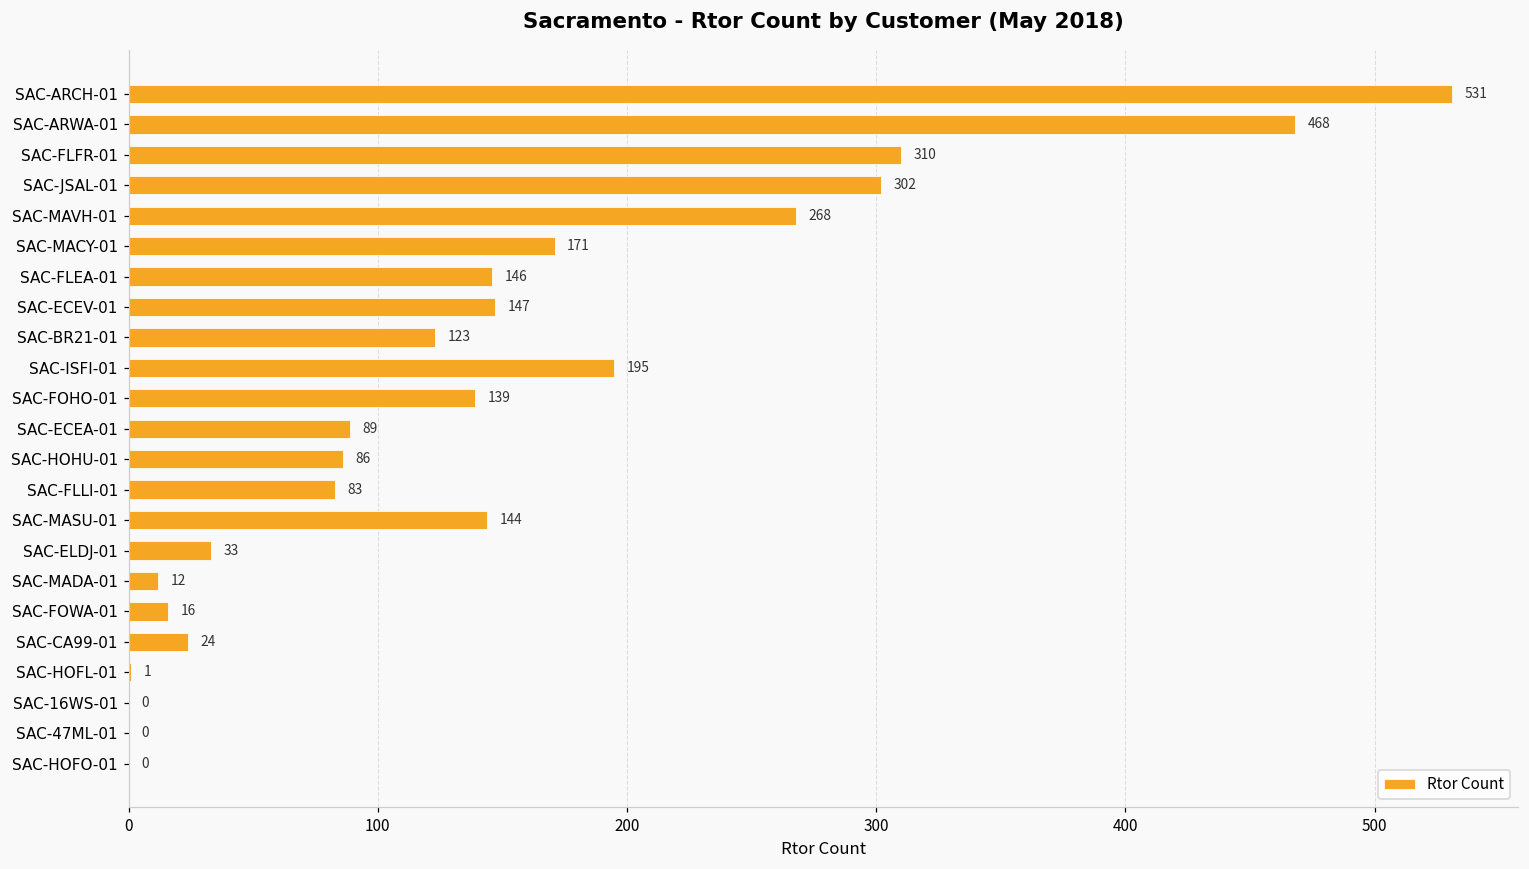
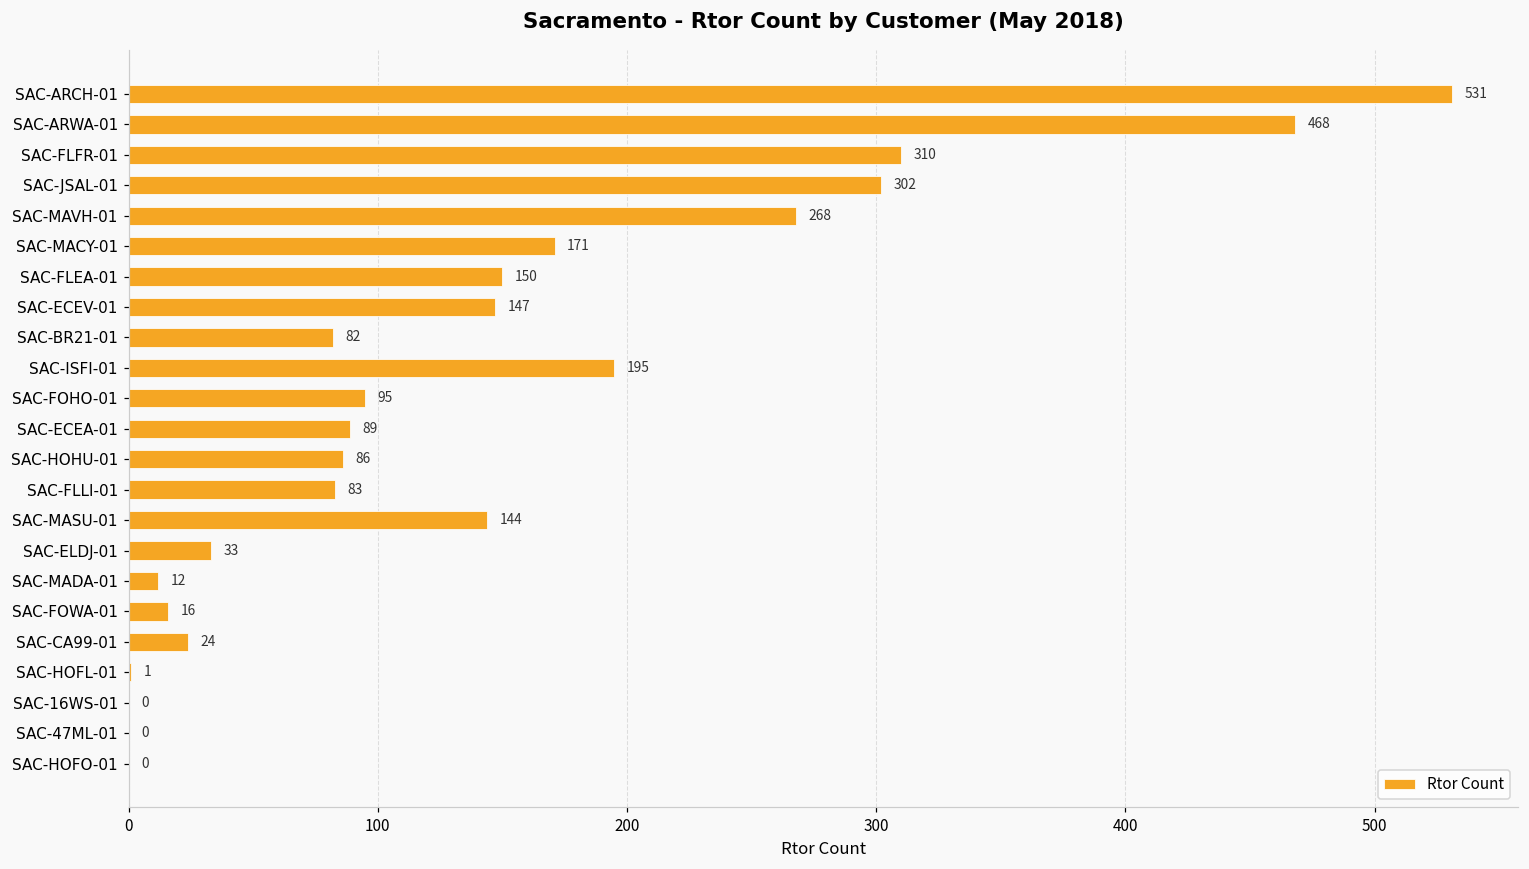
SAC-FLEA-01: 146 -> 150
SAC-BR21-01: 123 -> 82
SAC-FOHO-01: 139 -> 95
